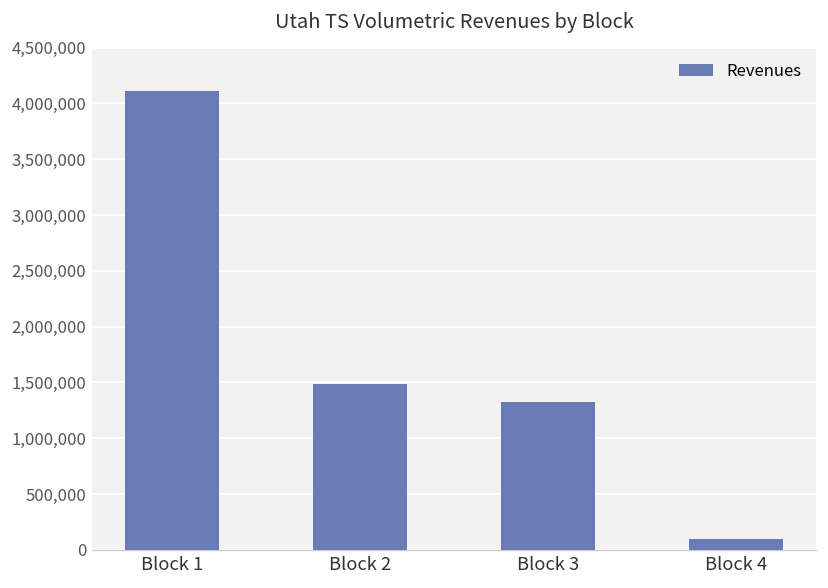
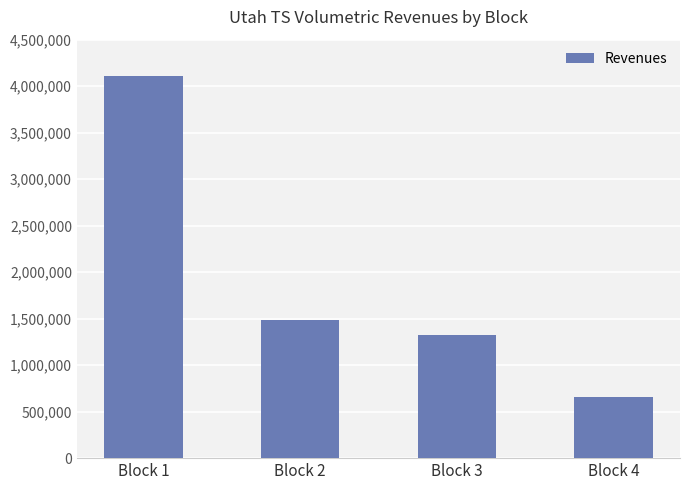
Block 4: 100,000 -> 700,000
